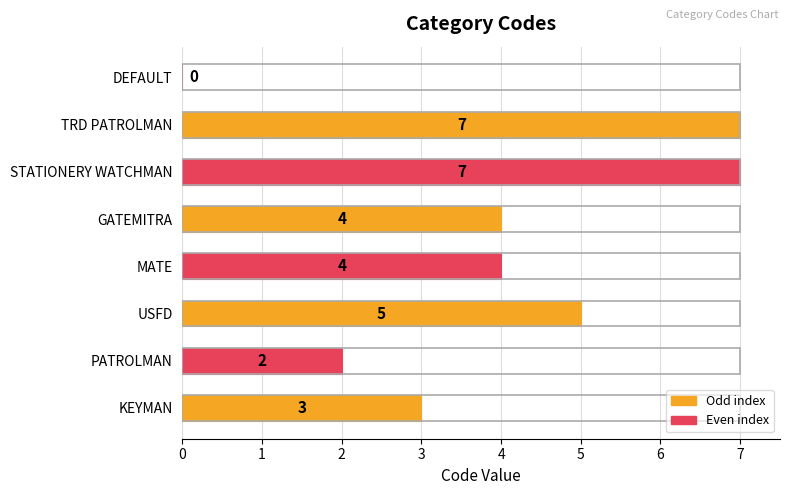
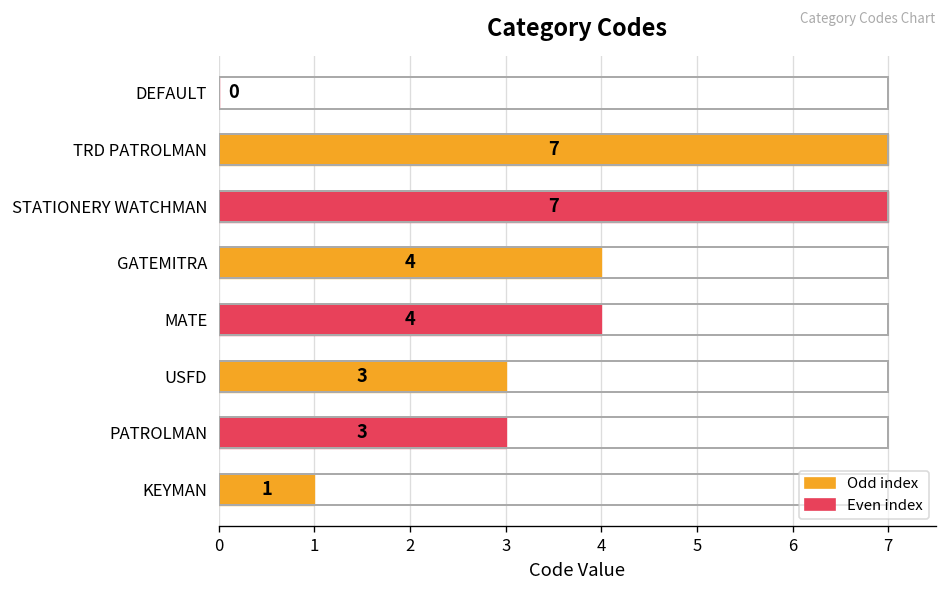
USFD: 5 -> 3
PATROLMAN: 2 -> 3
KEYMAN: 3 -> 1
